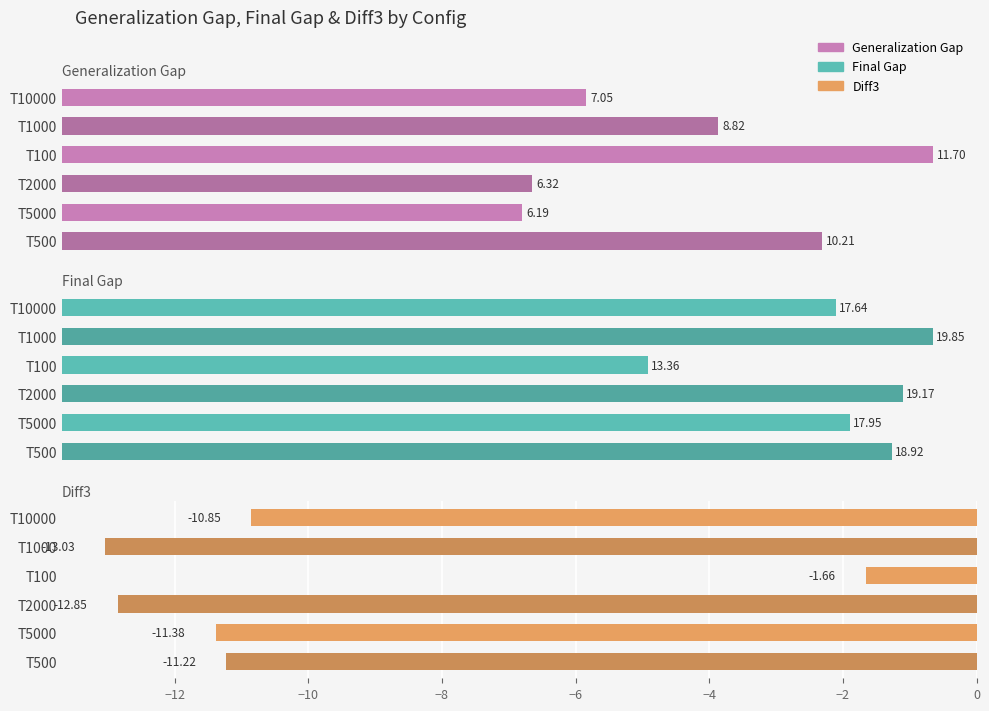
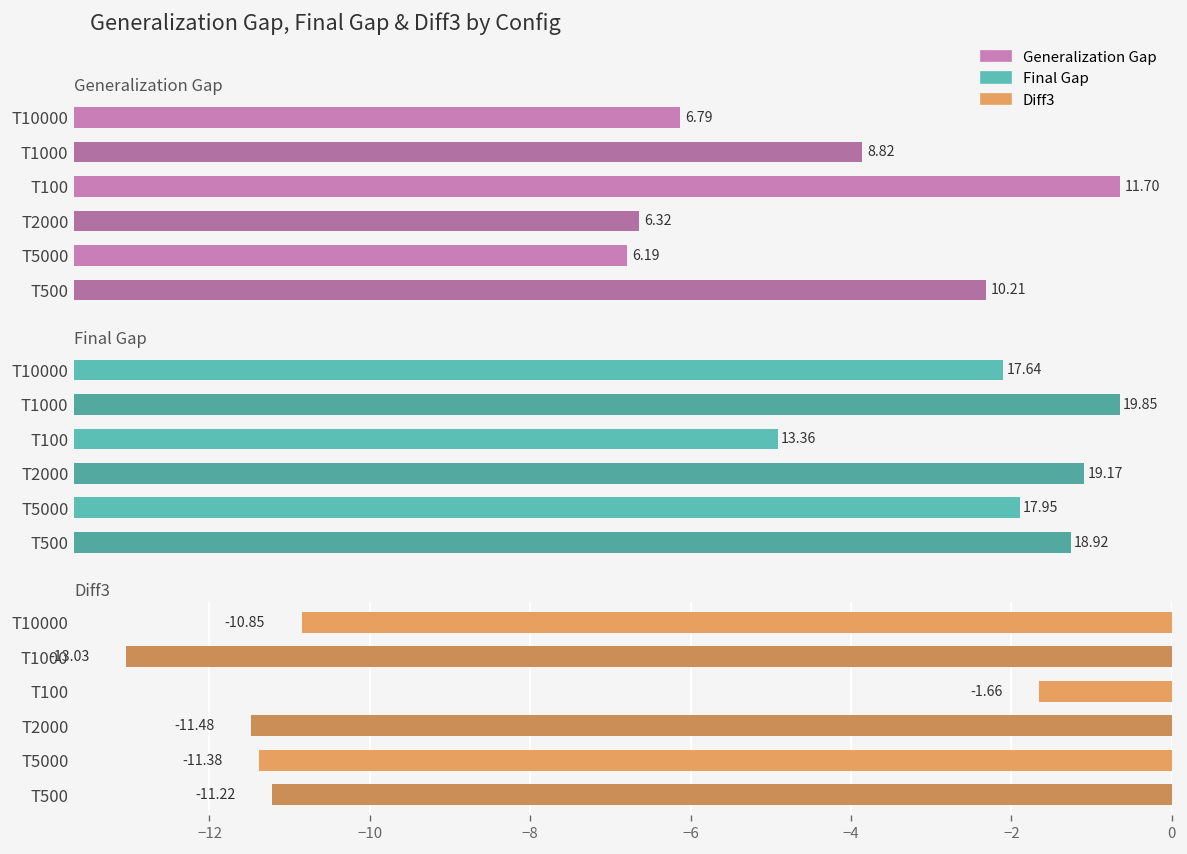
Generalization Gap, T10000: 7.05 -> 6.79
Diff3, T2000: -12.85 -> -11.48
